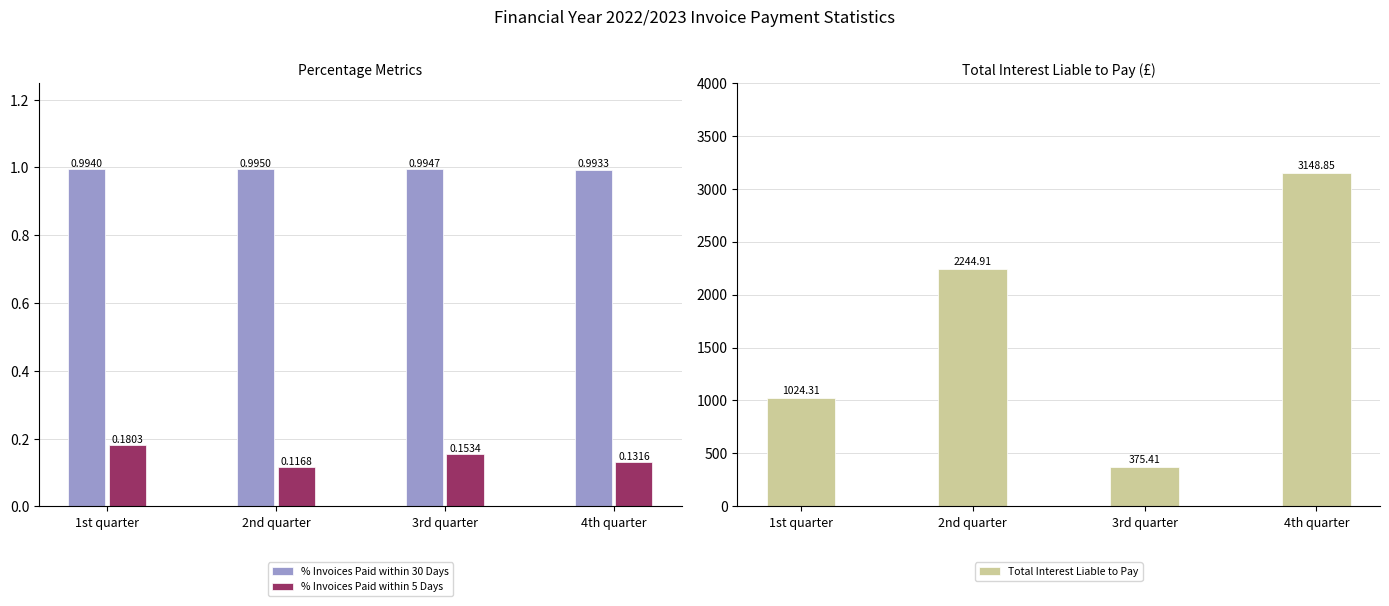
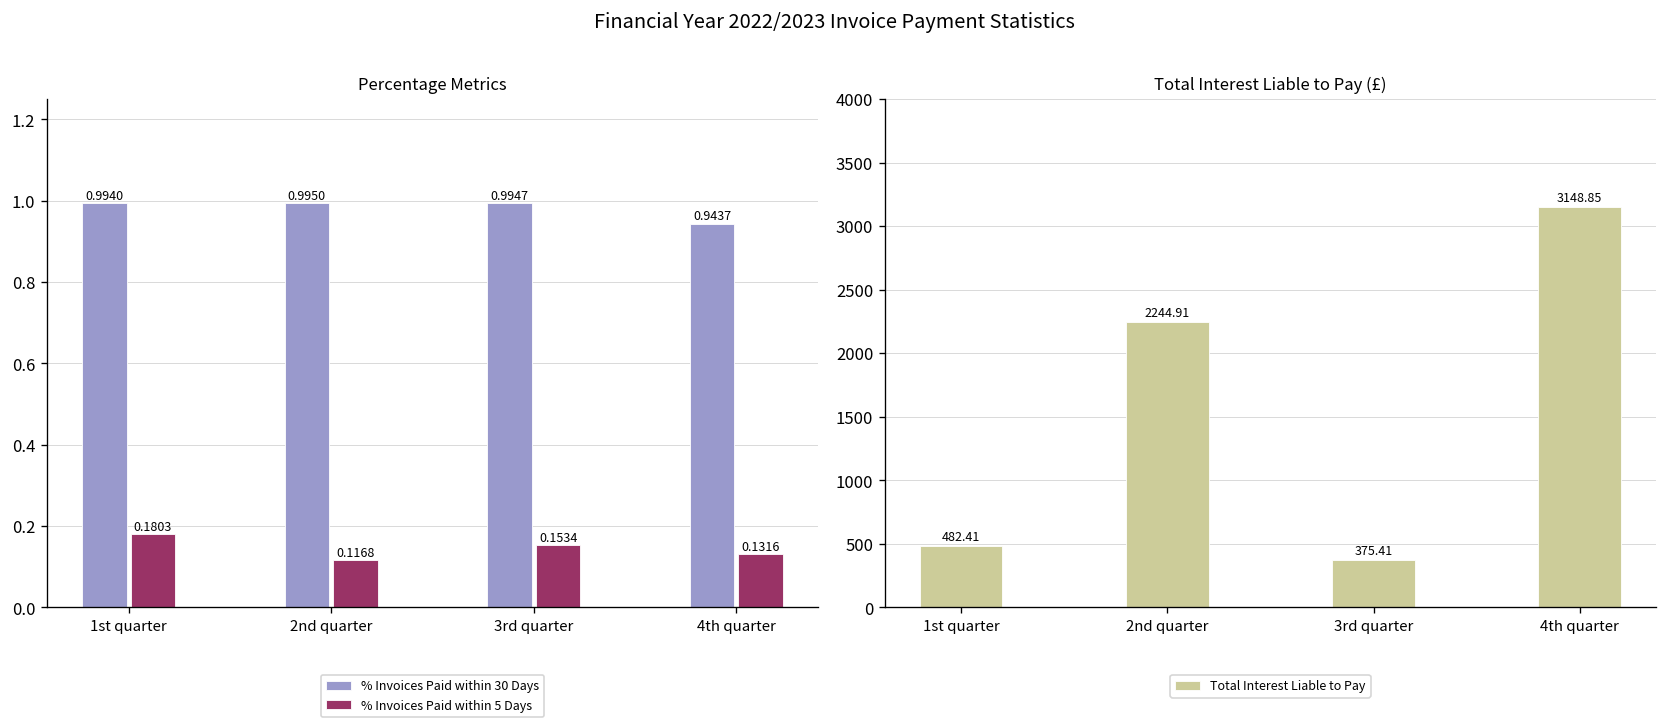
Percentage Metrics, % Invoices Paid within 30 Days, 4th quarter: 0.9933 -> 0.9437
Total Interest Liable to Pay (£), 1st quarter: 1024.31 -> 482.41
